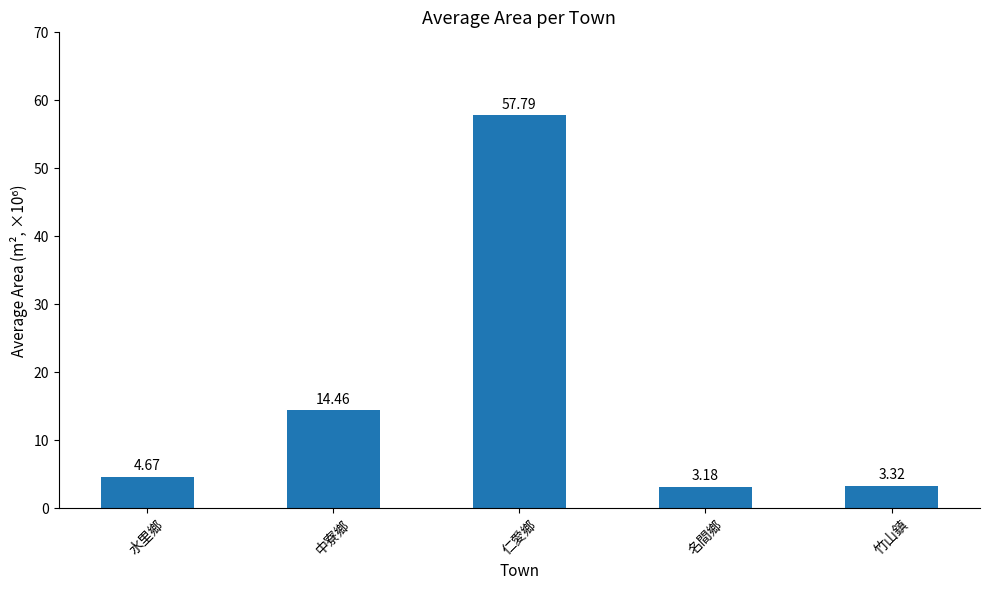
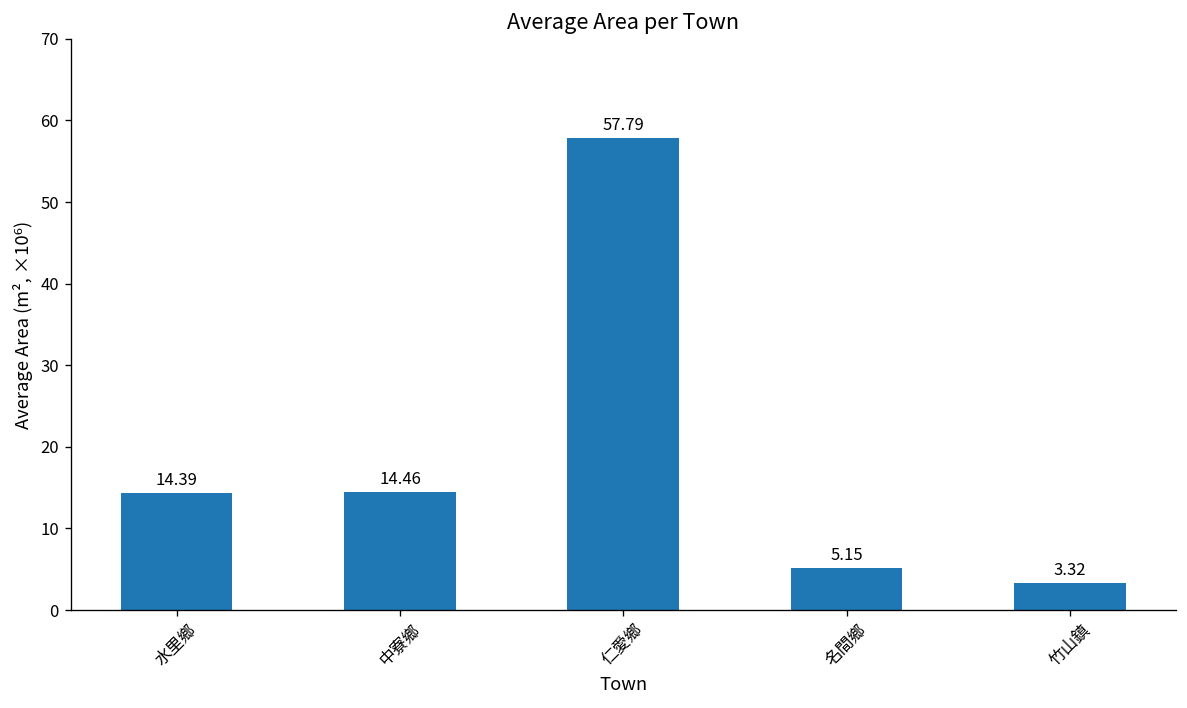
水里鄉: 4.67 -> 14.39
名間鄉: 3.18 -> 5.15
